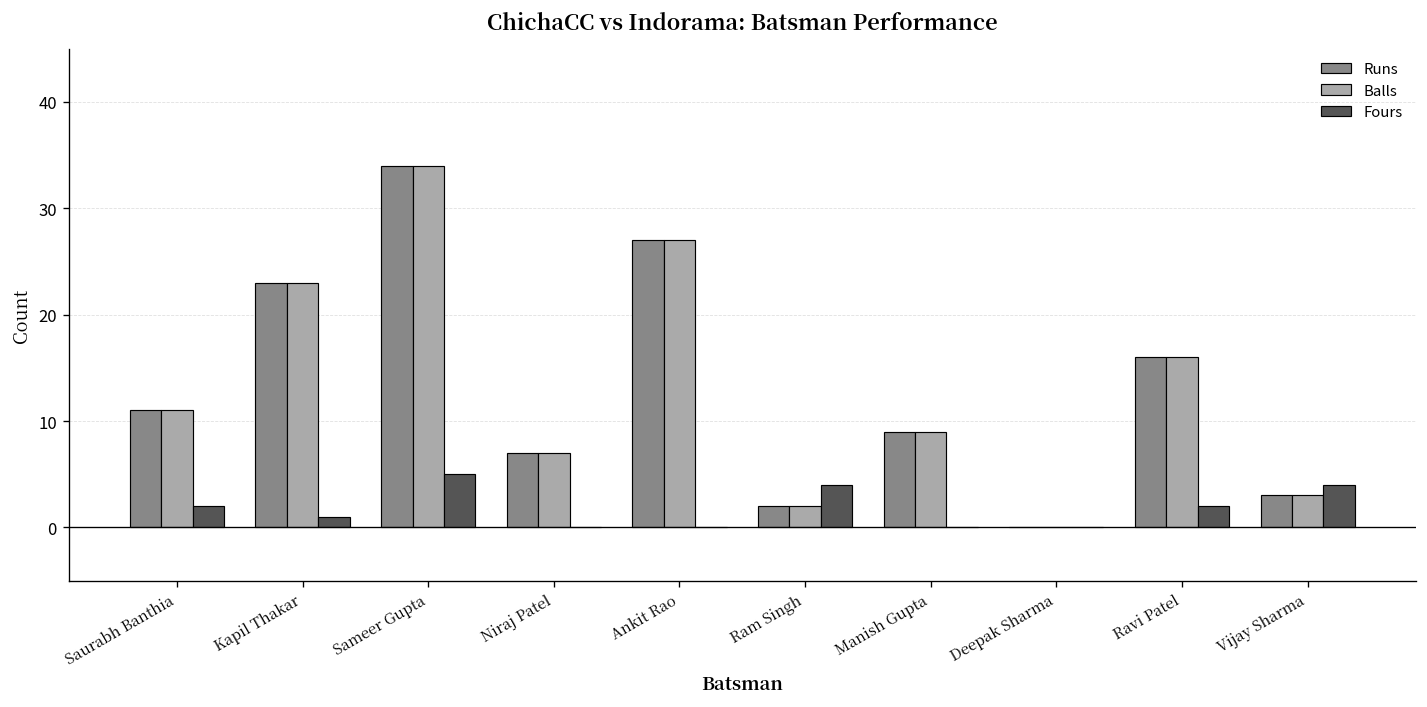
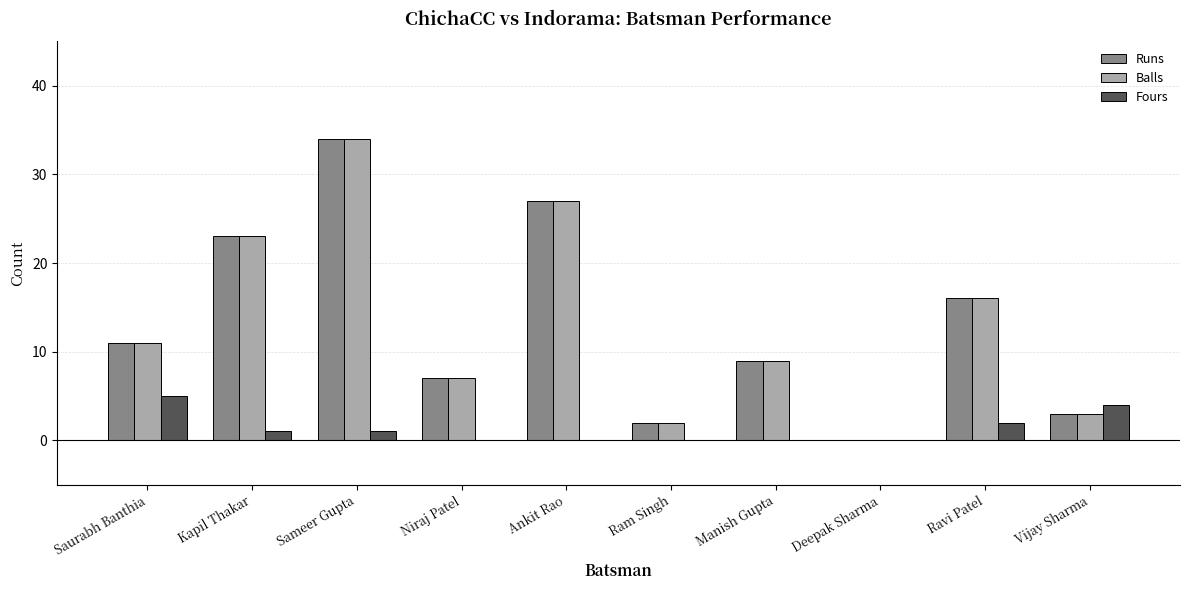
Fours, Saurabh Banthia: 2 -> 5
Fours, Sameer Gupta: 5 -> 1
Fours, Ram Singh: 4 -> 0
